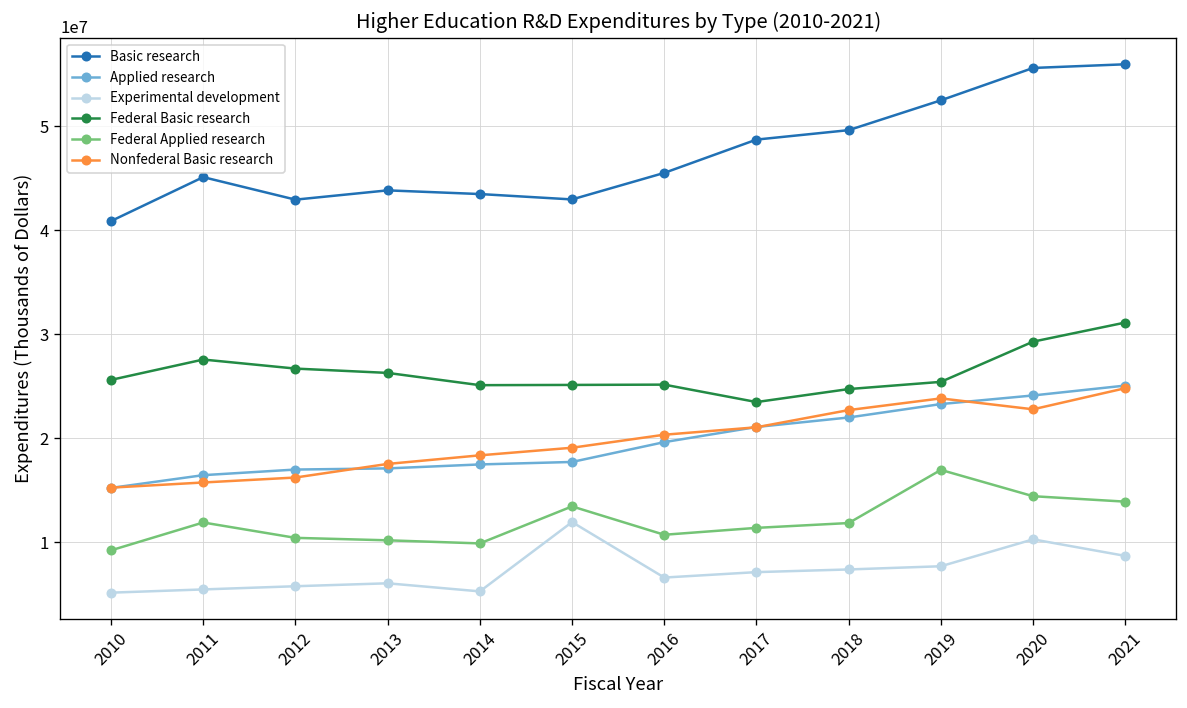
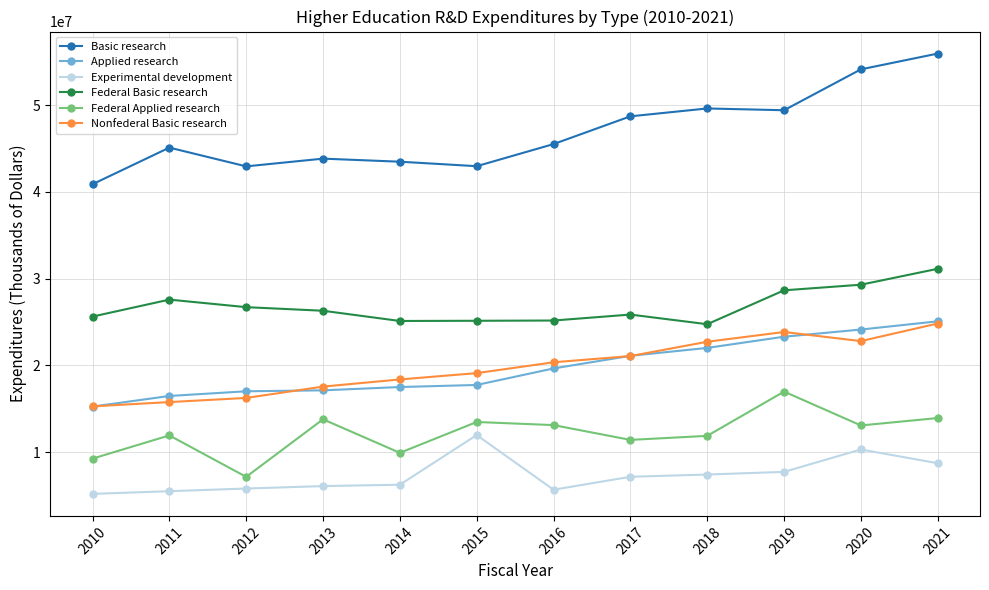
Federal Applied research, 2012: 10000000 -> 7000000
Federal Applied research, 2013: 10000000 -> 14000000
Experimental development, 2014: 5000000 -> 6000000
Experimental development, 2016: 7000000 -> 6000000
Federal Applied research, 2016: 11000000 -> 13000000
Federal Basic research, 2017: 23000000 -> 26000000
Basic research, 2019: 52000000 -> 49000000
Federal Basic research, 2019: 25000000 -> 29000000
Basic research, 2020: 56000000 -> 54000000
Federal Applied research, 2020: 14000000 -> 13000000
